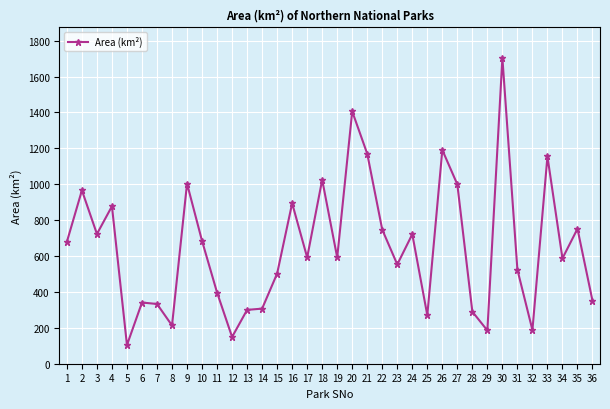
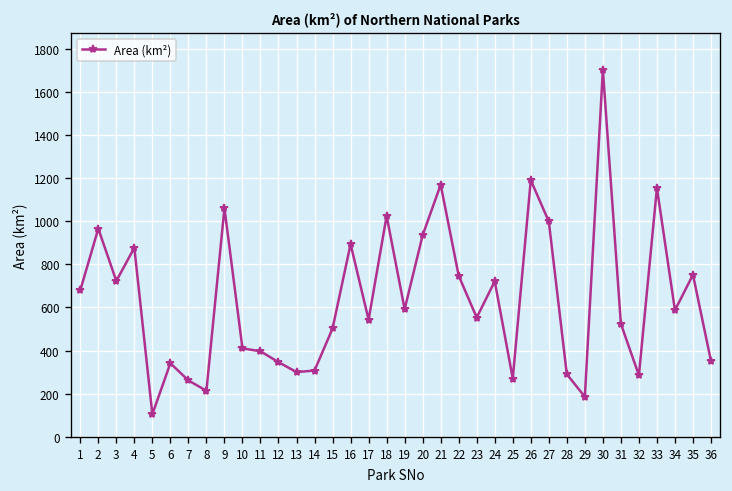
7: 330 -> 260
9: 1000 -> 1060
10: 680 -> 410
12: 150 -> 350
17: 590 -> 540
20: 1410 -> 940
32: 190 -> 280
